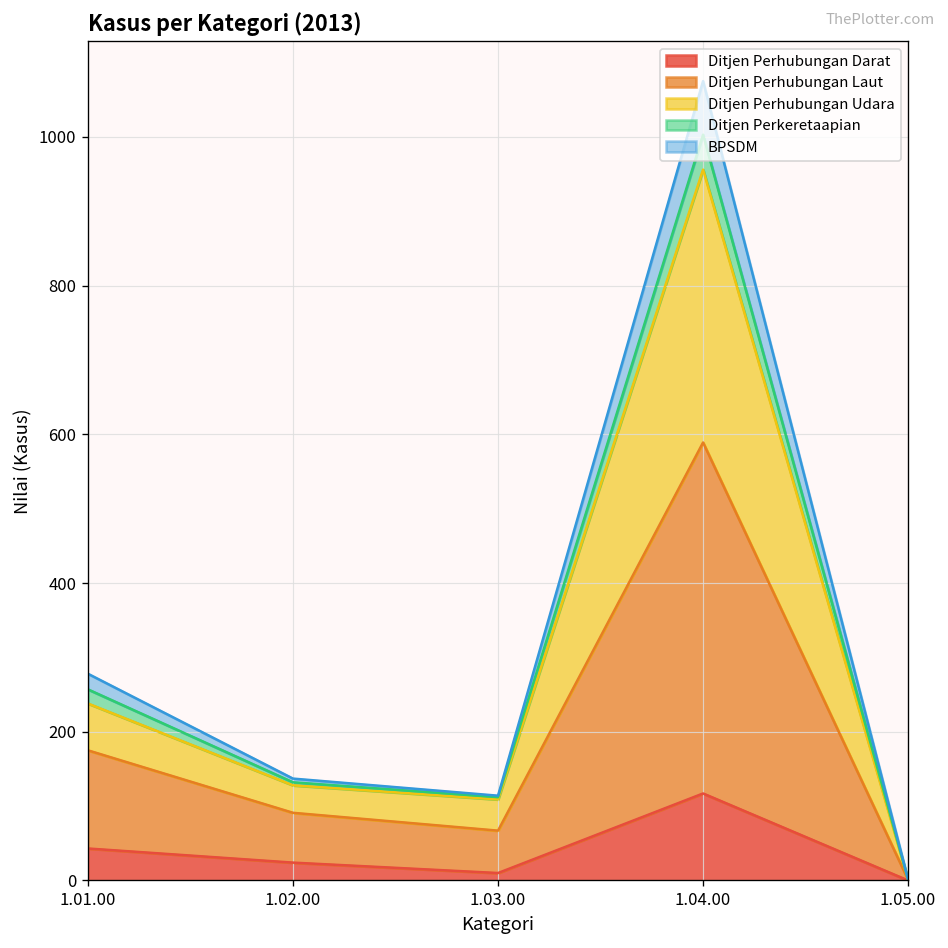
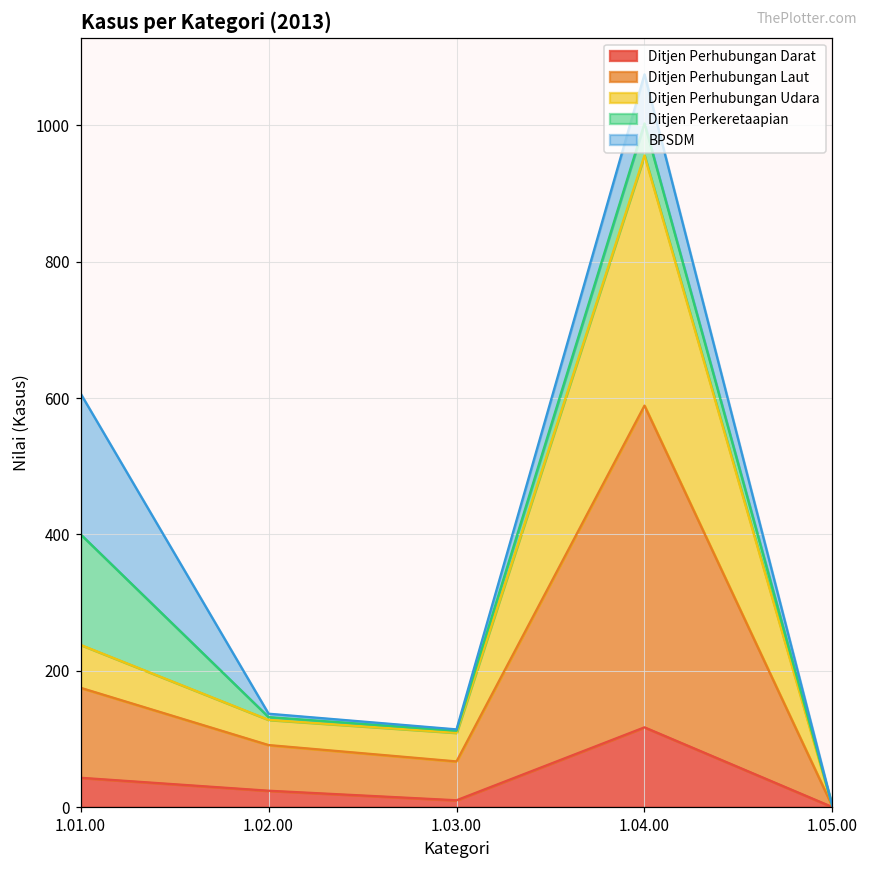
Ditjen Perkeretaapian, 1.01.00: 20 -> 160
BPSDM, 1.01.00: 20 -> 210
